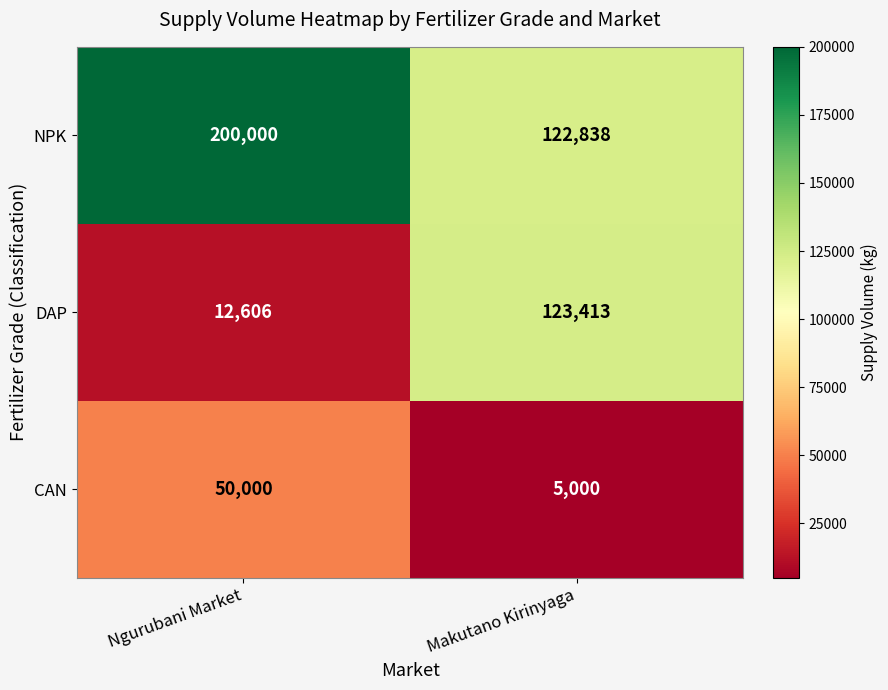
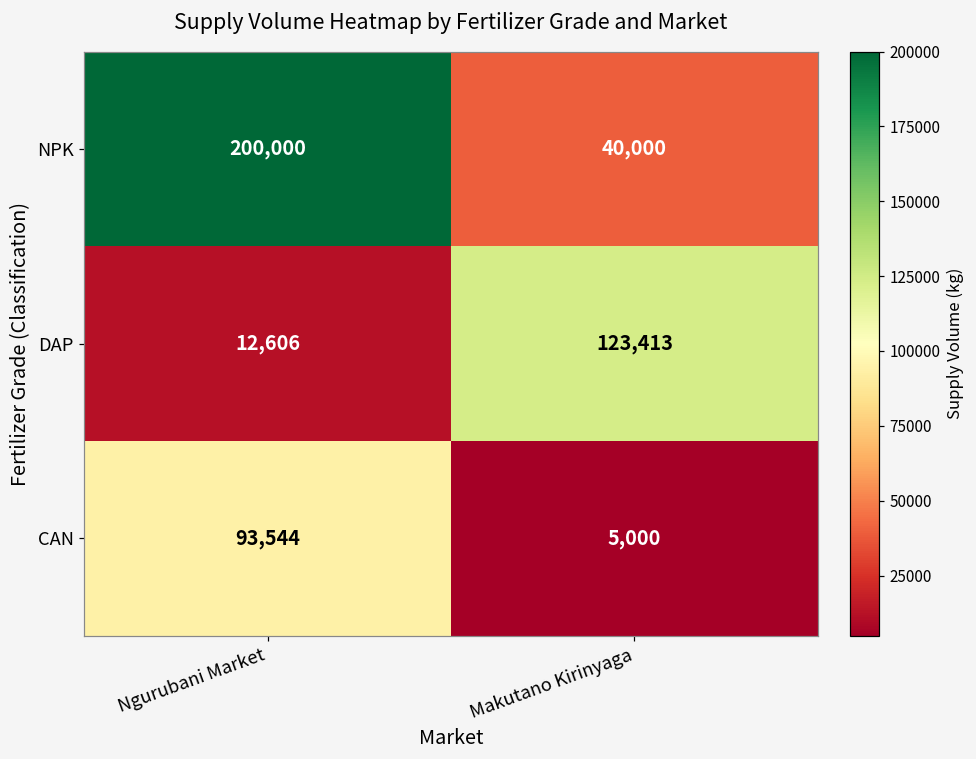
NPK, Makutano Kirinyaga: 122,838 -> 40,000
CAN, Ngurubani Market: 50,000 -> 93,544
